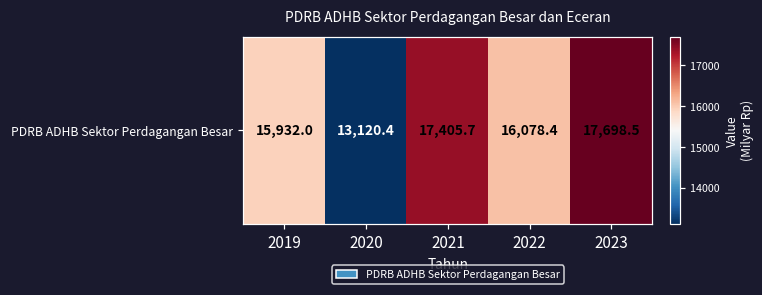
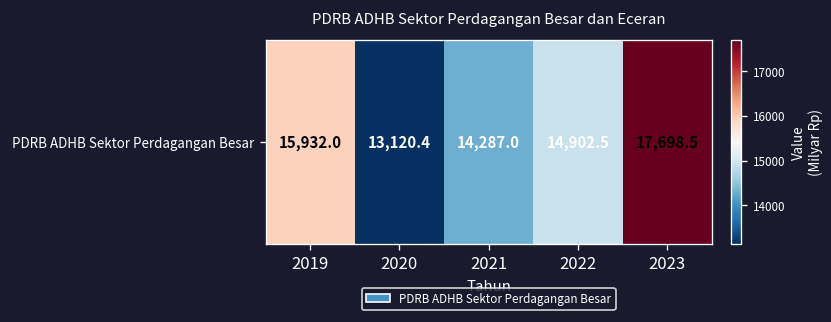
PDRB ADHB Sektor Perdagangan Besar, 2021: 17,405.7 -> 14,287.0
PDRB ADHB Sektor Perdagangan Besar, 2022: 16,078.4 -> 14,902.5
